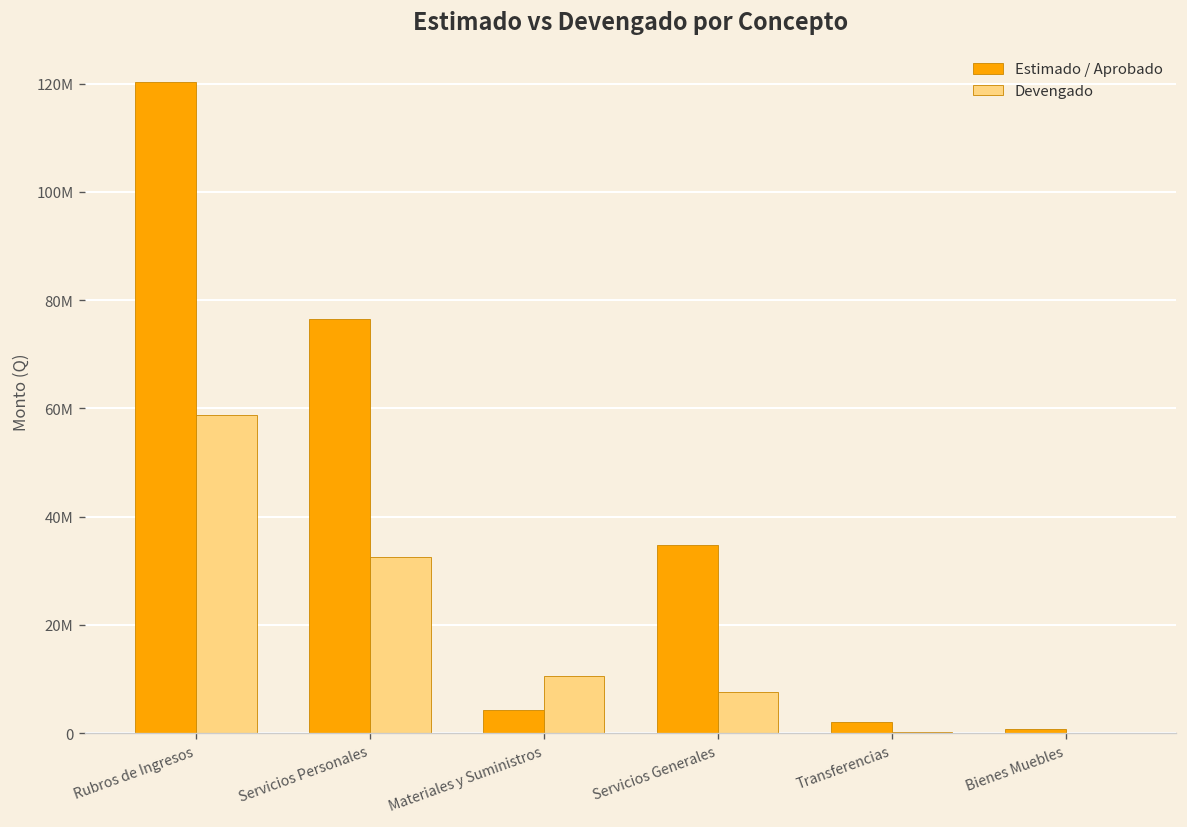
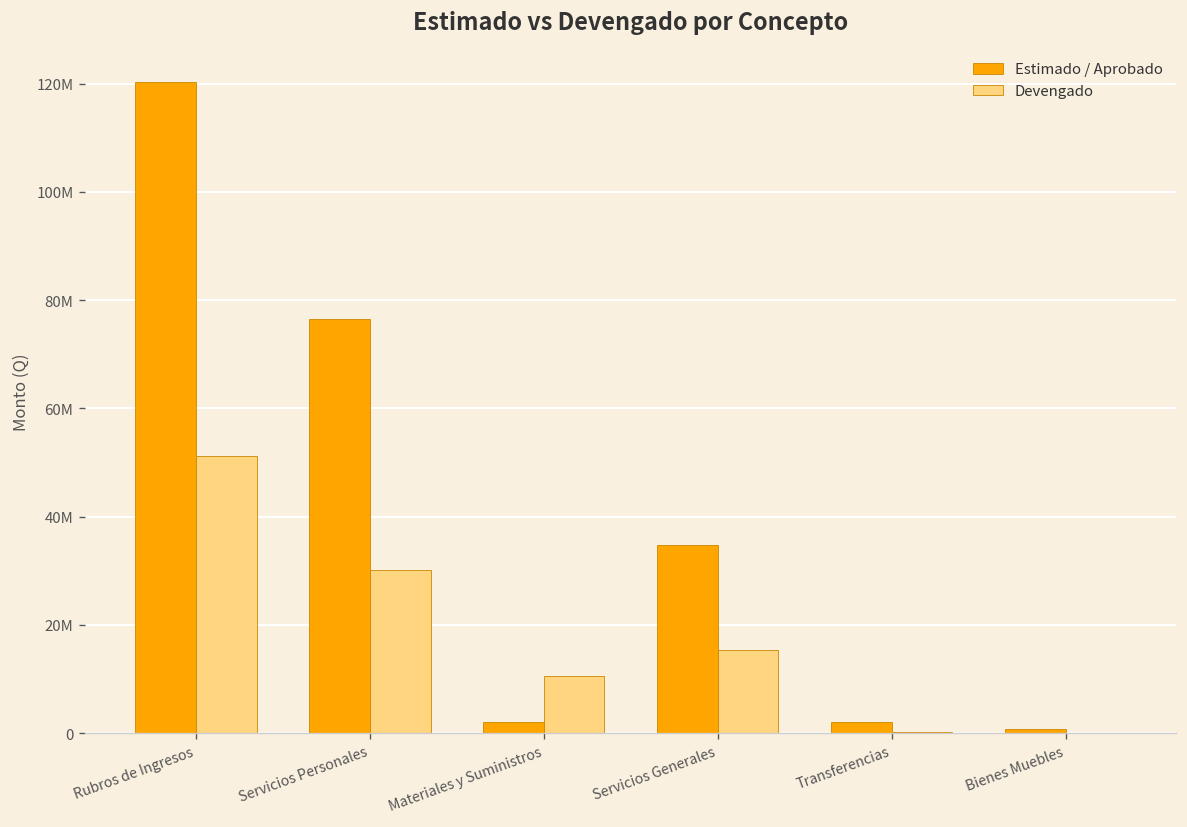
Devengado, Rubros de Ingresos: 59000000 -> 51000000
Devengado, Servicios Personales: 32000000 -> 30000000
Estimado / Aprobado, Materiales y Suministros: 4000000 -> 2000000
Devengado, Servicios Generales: 8000000 -> 15000000
